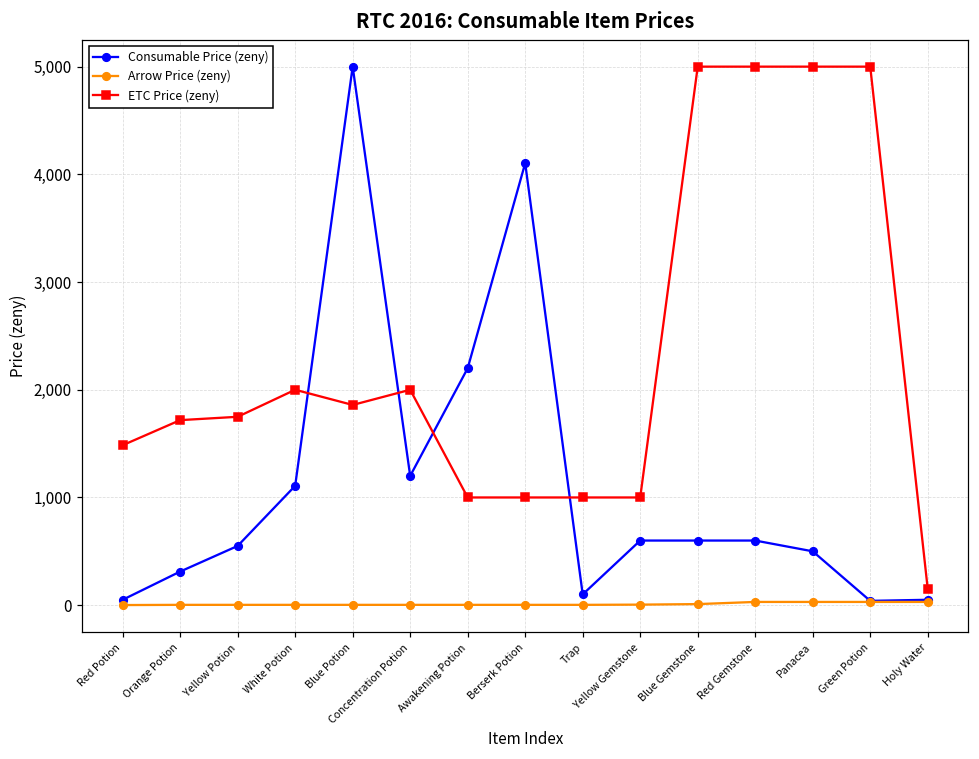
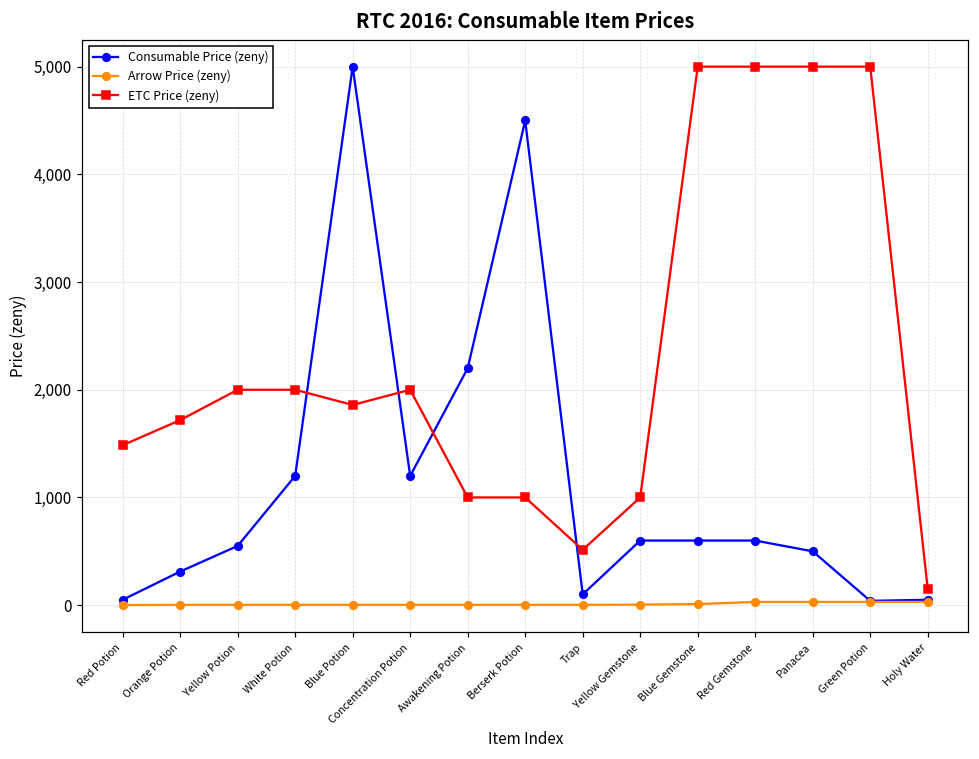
ETC Price (zeny), Yellow Potion: 1,700 -> 2,000
Consumable Price (zeny), White Potion: 1,100 -> 1,200
Consumable Price (zeny), Berserk Potion: 4,100 -> 4,500
ETC Price (zeny), Trap: 1,000 -> 500
